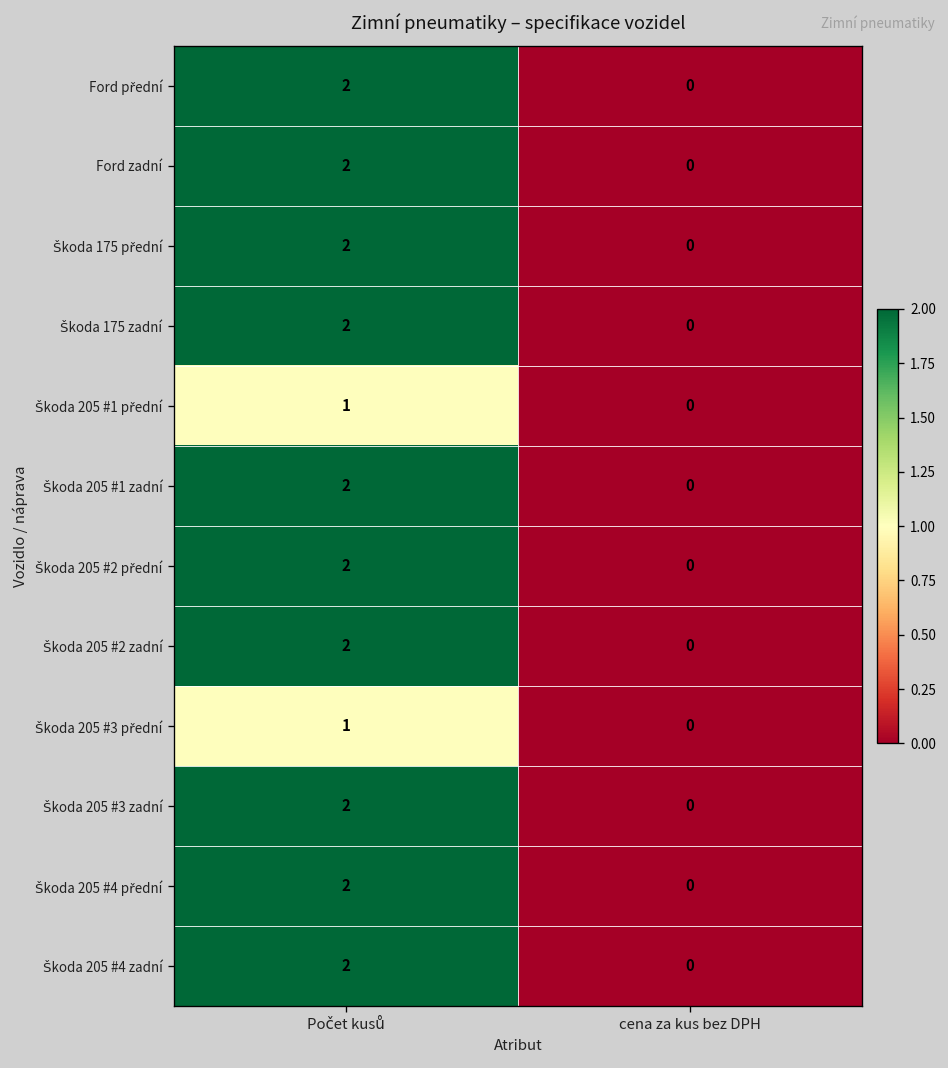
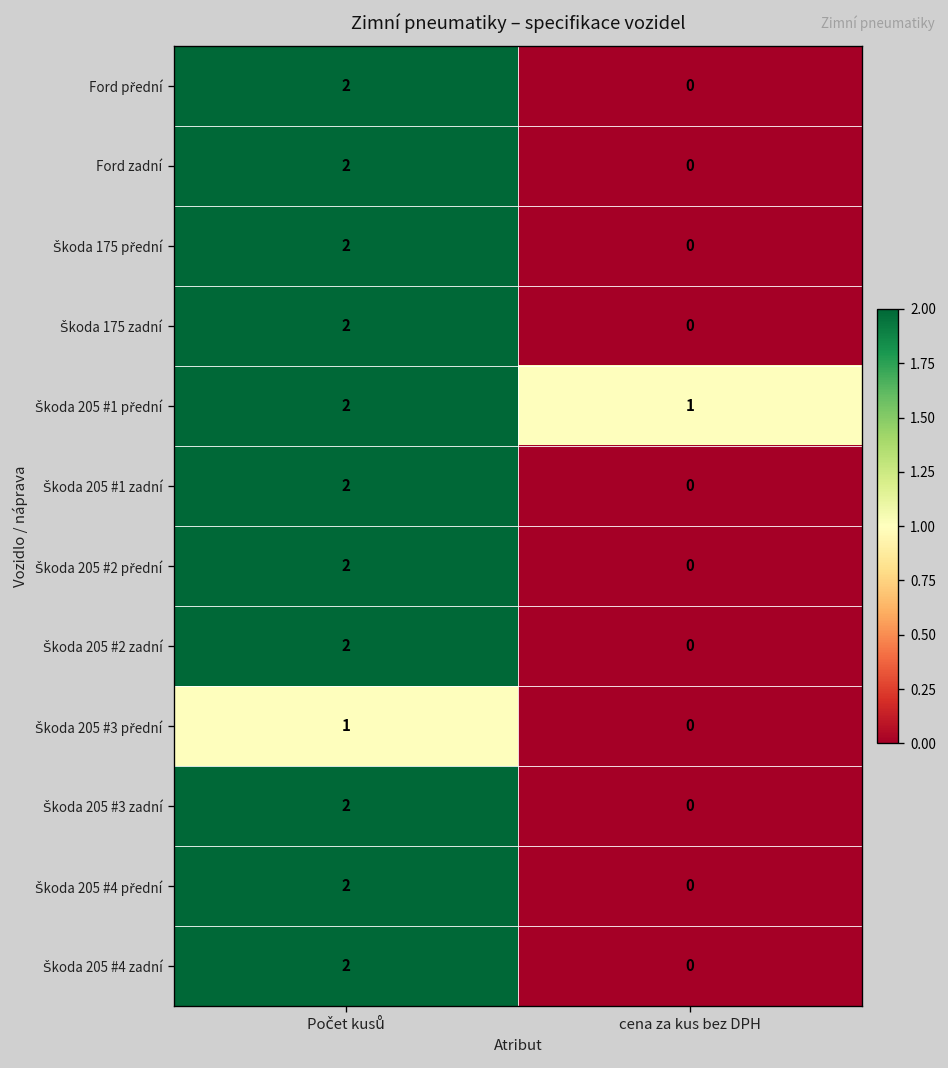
Škoda 205 #1 přední, Počet kusů: 1 -> 2
Škoda 205 #1 přední, cena za kus bez DPH: 0 -> 1
